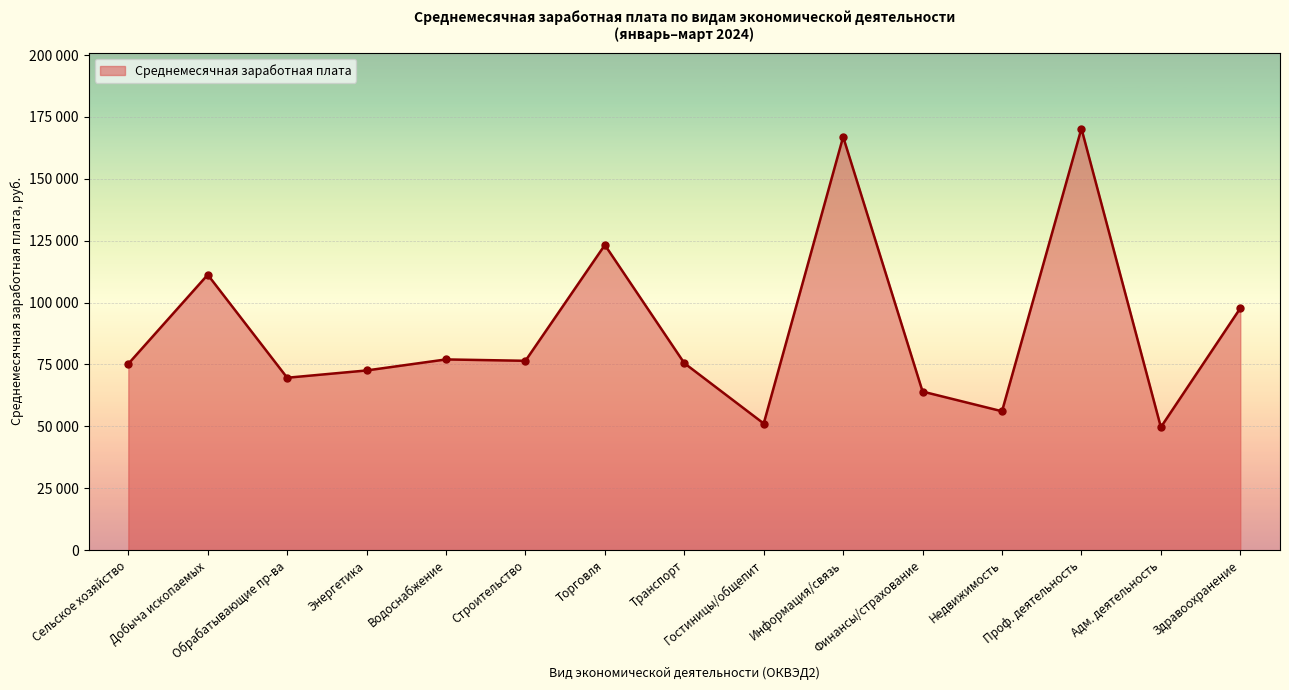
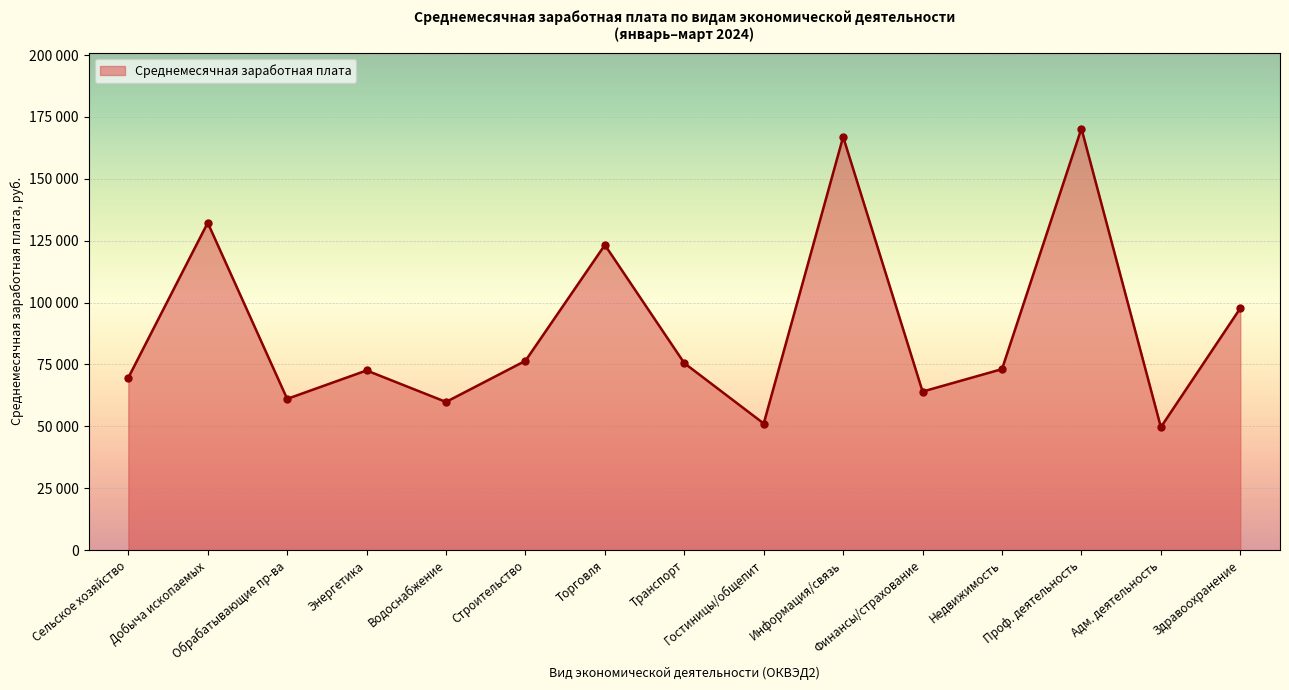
Сельское хозяйство: 75000 -> 70000
Добыча ископаемых: 111000 -> 132000
Обрабатывающие пр-ва: 70000 -> 61000
Водоснабжение: 77000 -> 60000
Недвижимость: 56000 -> 73000
